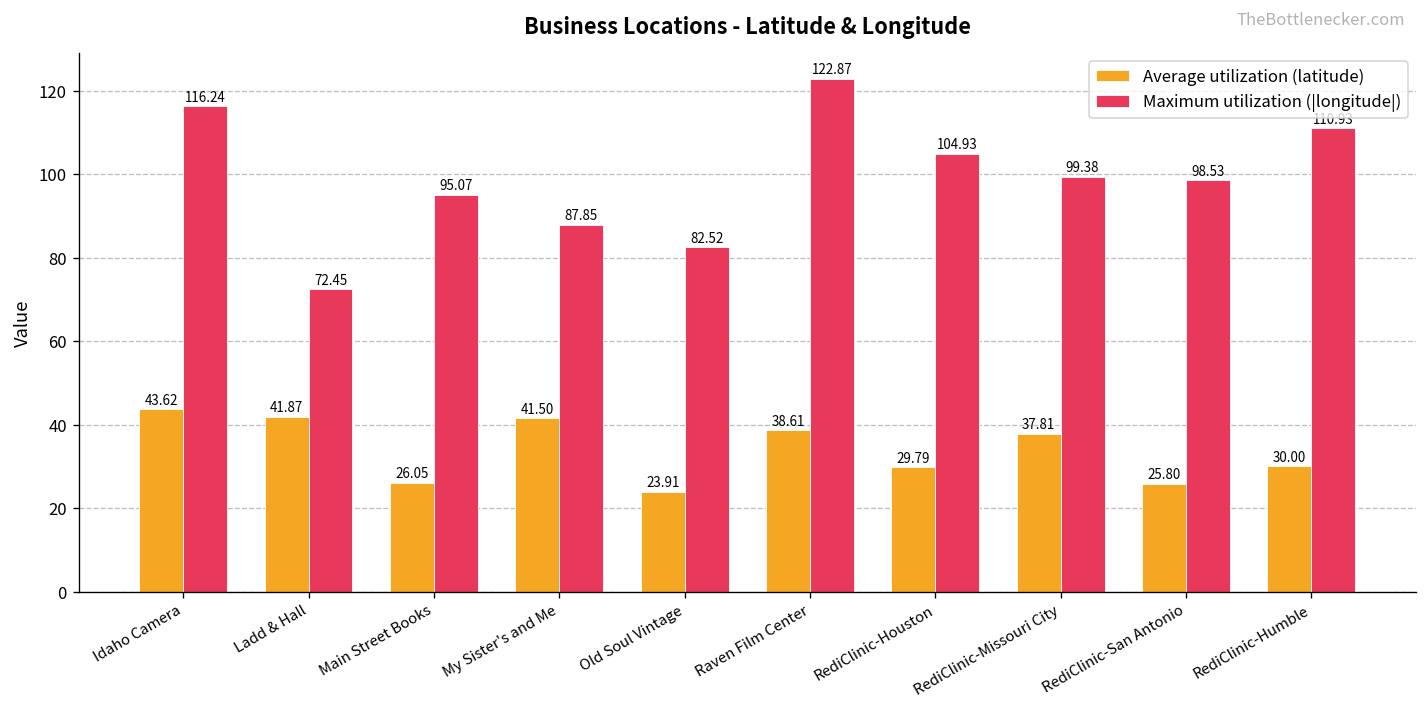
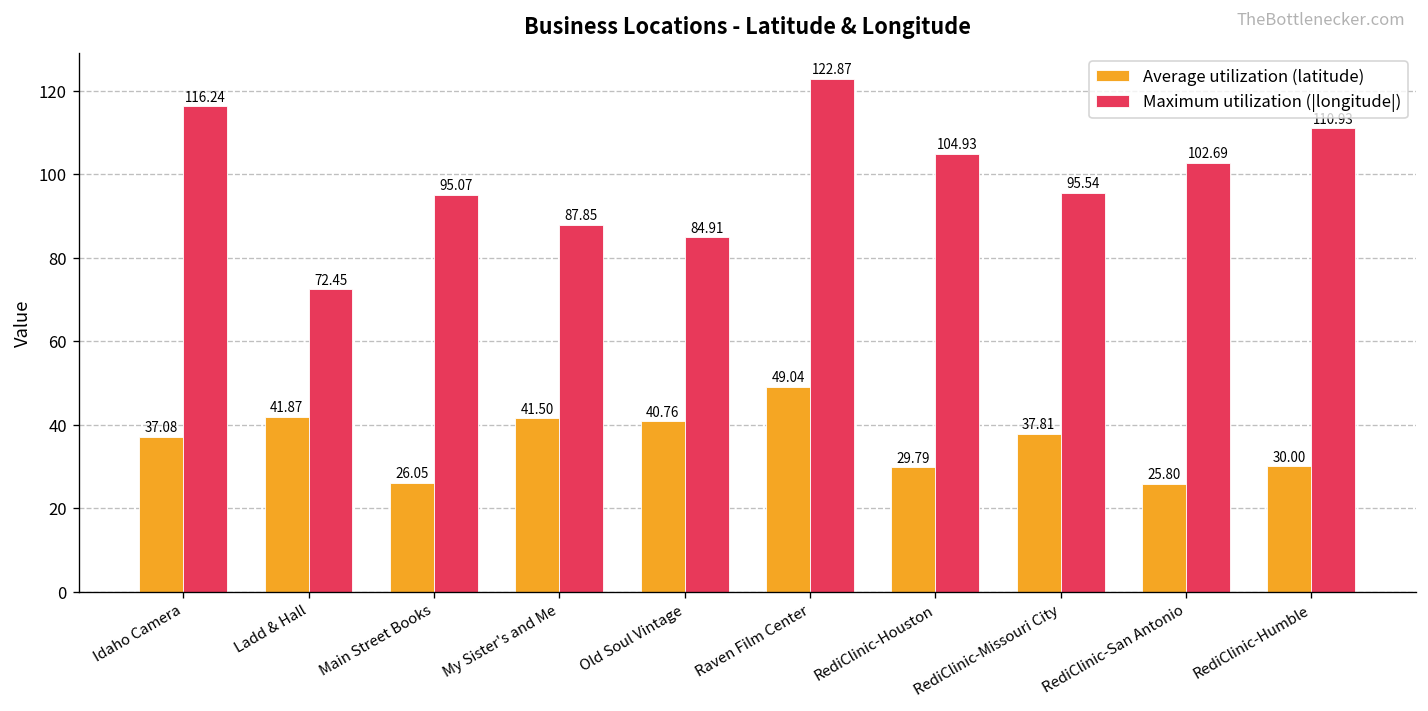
Average utilization (latitude), Idaho Camera: 43.62 -> 37.08
Average utilization (latitude), Old Soul Vintage: 23.91 -> 40.76
Maximum utilization (|longitude|), Old Soul Vintage: 82.52 -> 84.91
Average utilization (latitude), Raven Film Center: 38.61 -> 49.04
Maximum utilization (|longitude|), RediClinic-Missouri City: 99.38 -> 95.54
Maximum utilization (|longitude|), RediClinic-San Antonio: 98.53 -> 102.69
